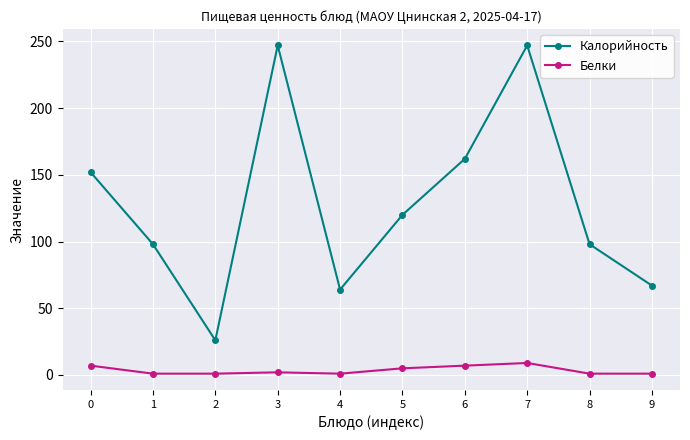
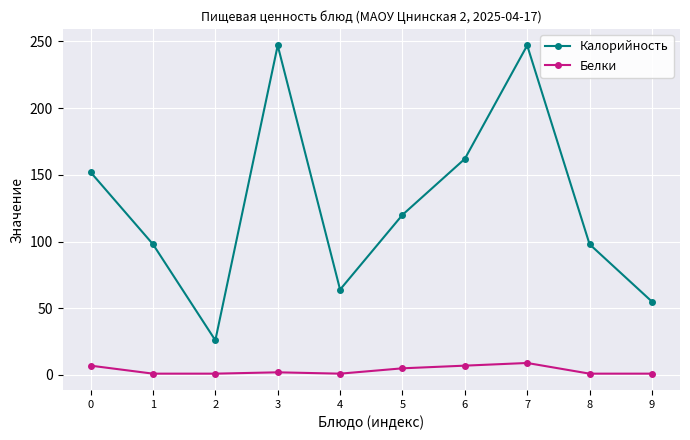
Калорийность, 9: 67 -> 55
